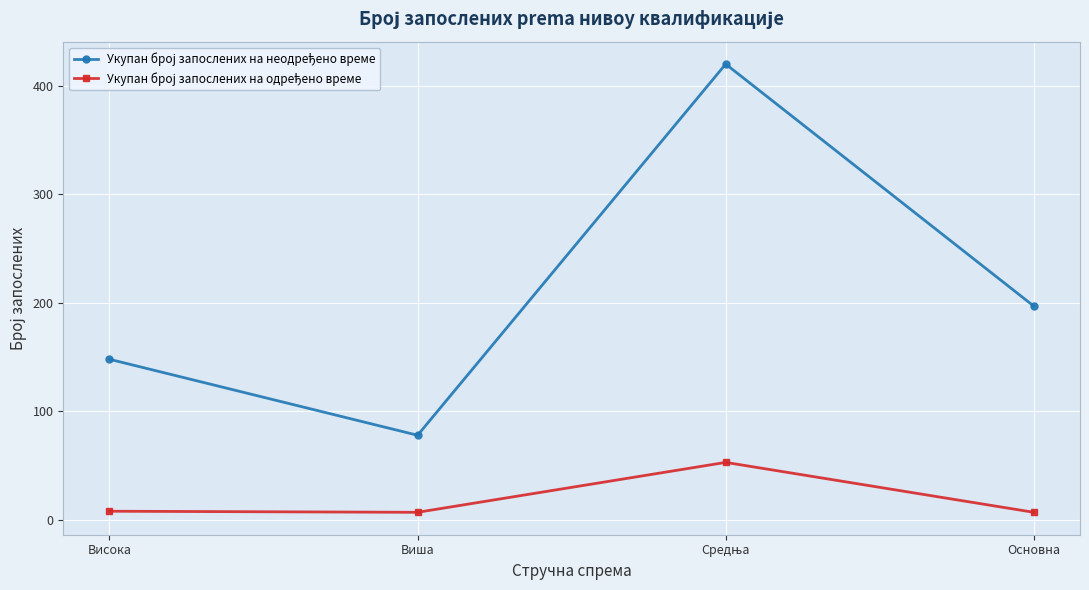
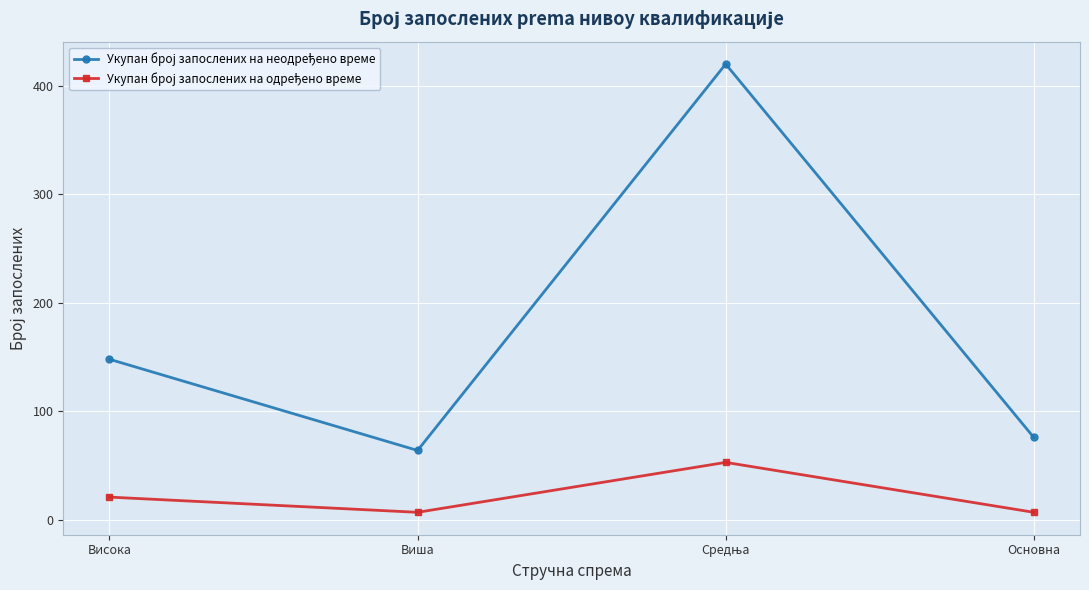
Укупан број запослених на одређено време, Висока: 8 -> 21
Укупан број запослених на неодређено време, Виша: 78 -> 64
Укупан број запослених на неодређено време, Основна: 197 -> 76
